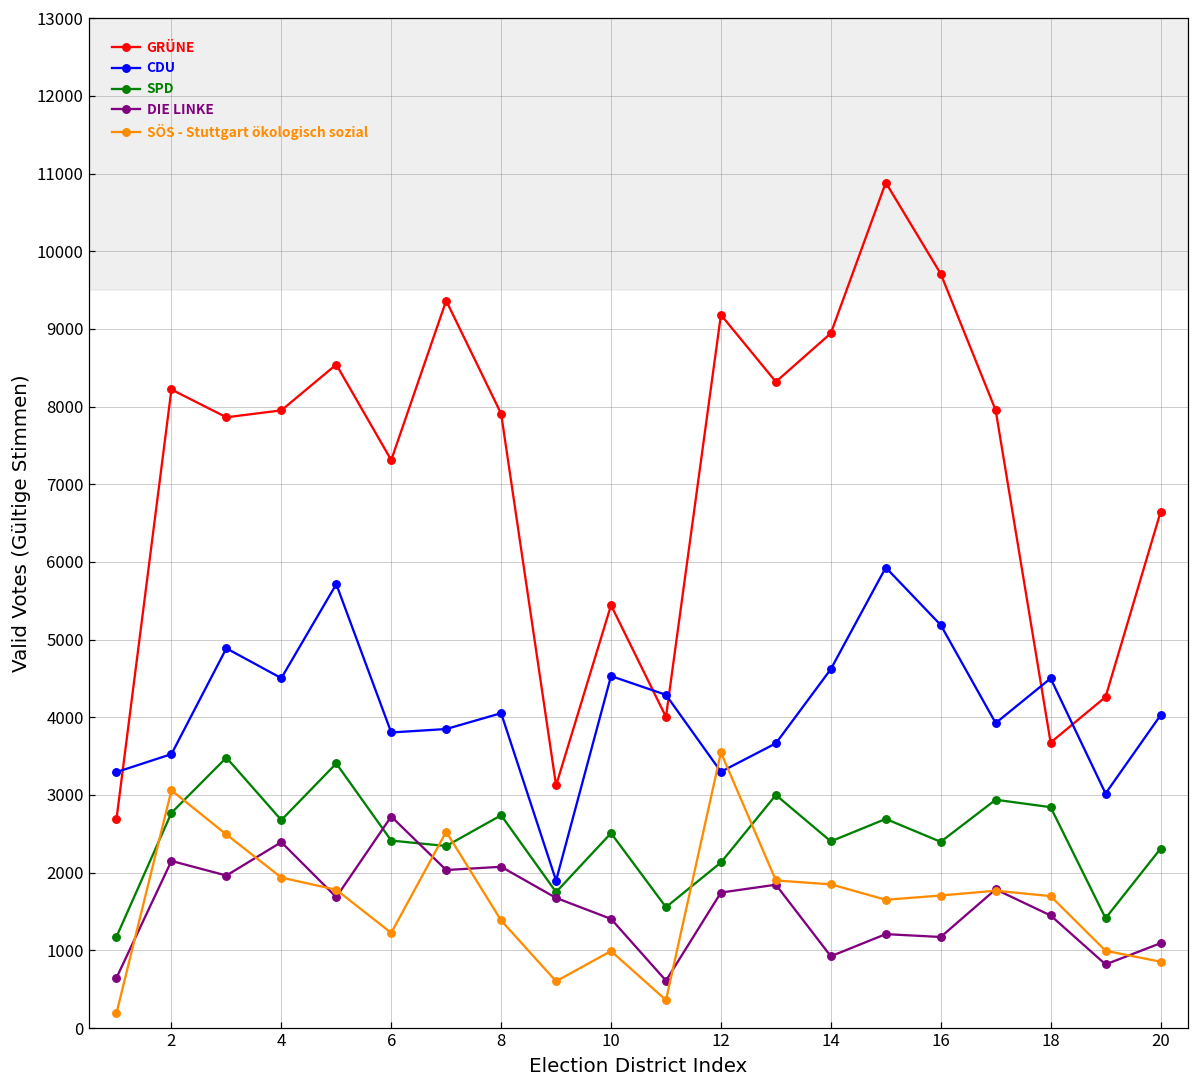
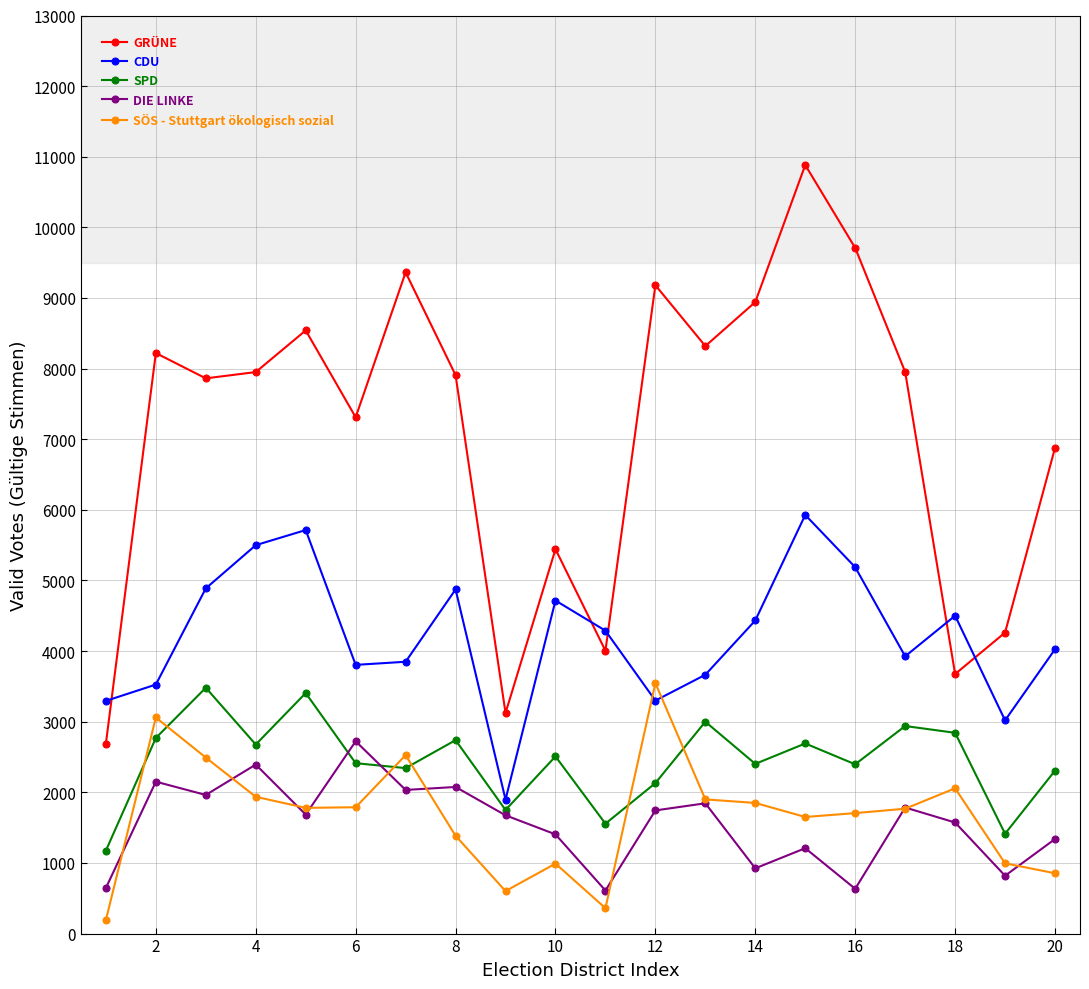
CDU, 4: 4500 -> 5500
SÖS - Stuttgart ökologisch sozial, 6: 1200 -> 1800
CDU, 8: 4100 -> 4900
CDU, 10: 4500 -> 4700
CDU, 14: 4600 -> 4400
DIE LINKE, 16: 1200 -> 600
DIE LINKE, 18: 1400 -> 1600
SÖS - Stuttgart ökologisch sozial, 18: 1700 -> 2100
GRÜNE, 20: 6600 -> 6900
DIE LINKE, 20: 1100 -> 1300
